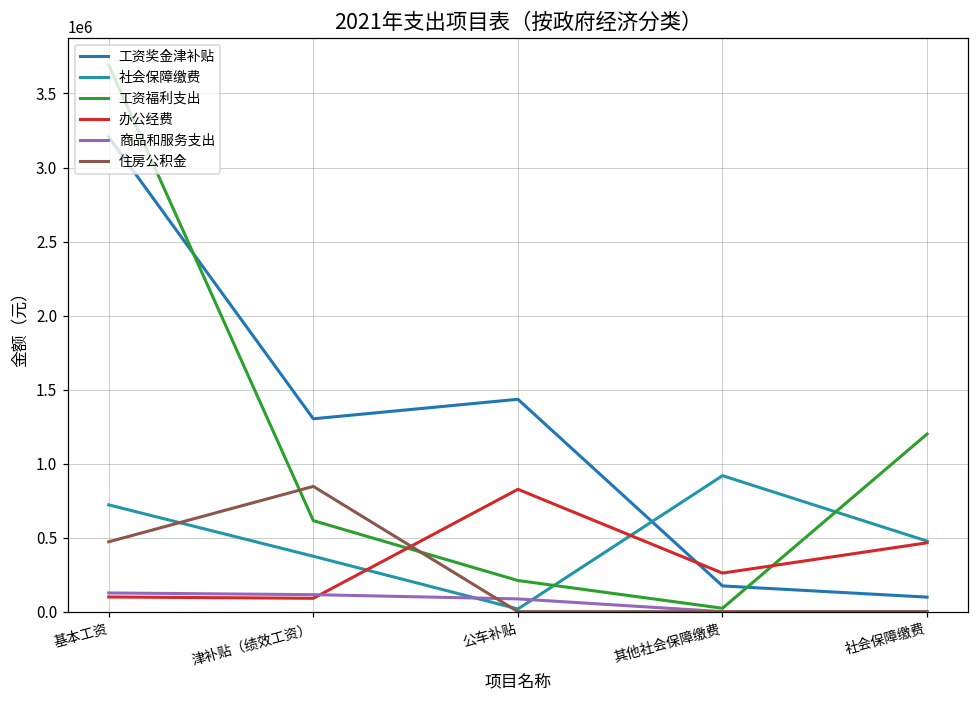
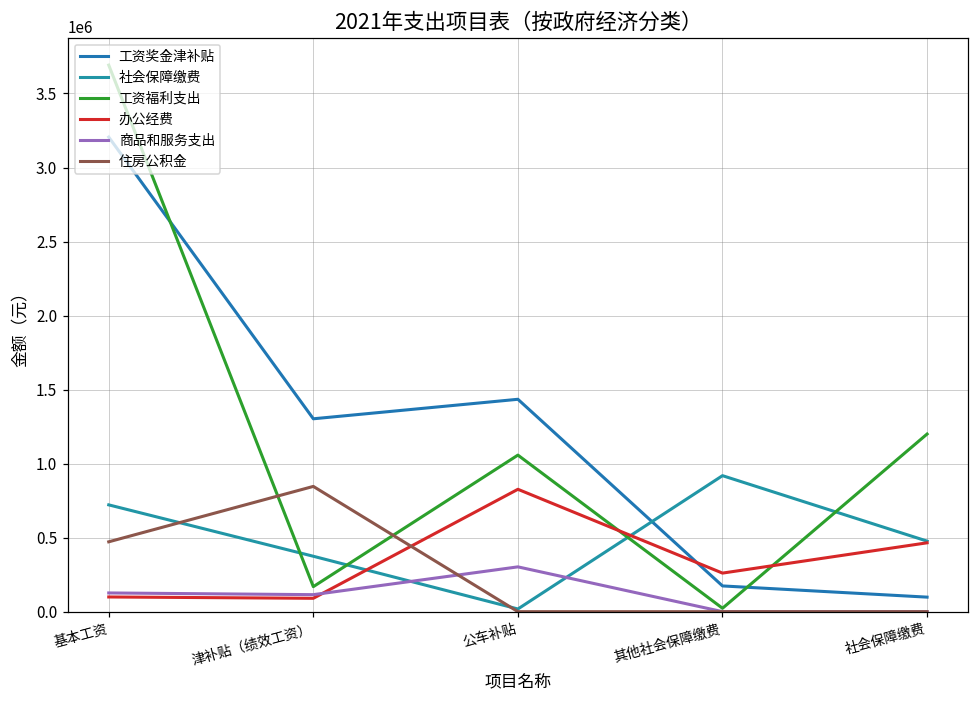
工资福利支出, 津补贴（绩效工资）: 610000 -> 170000
工资福利支出, 公车补贴: 210000 -> 1060000
商品和服务支出, 公车补贴: 90000 -> 300000
